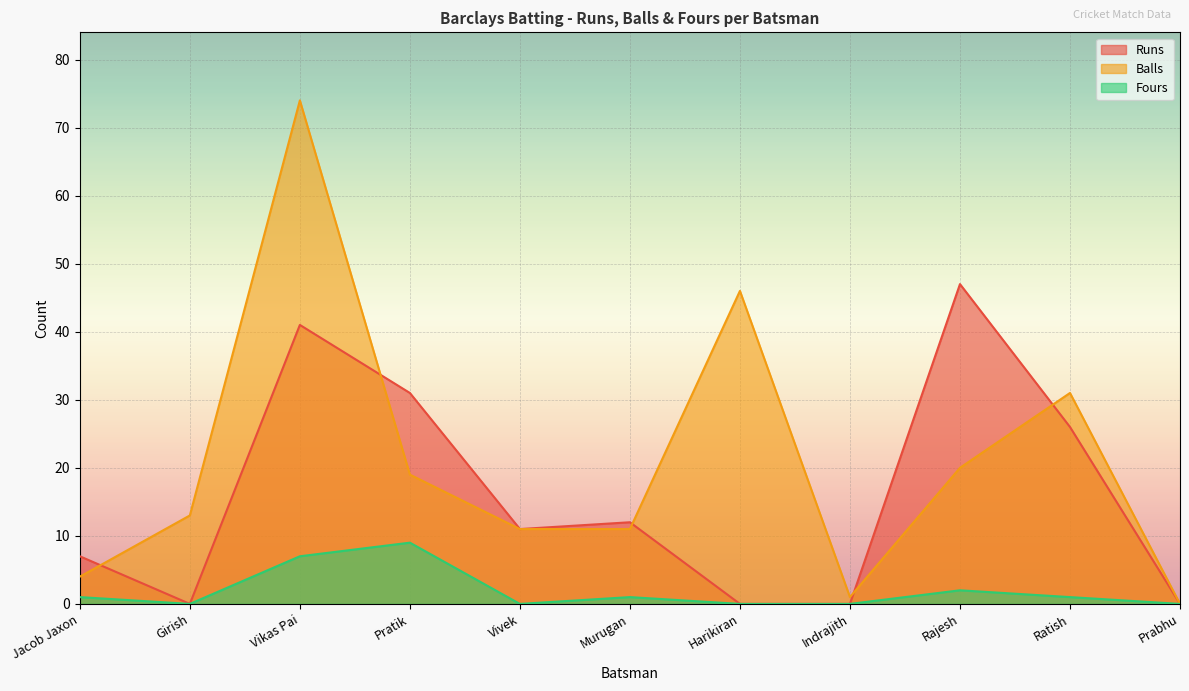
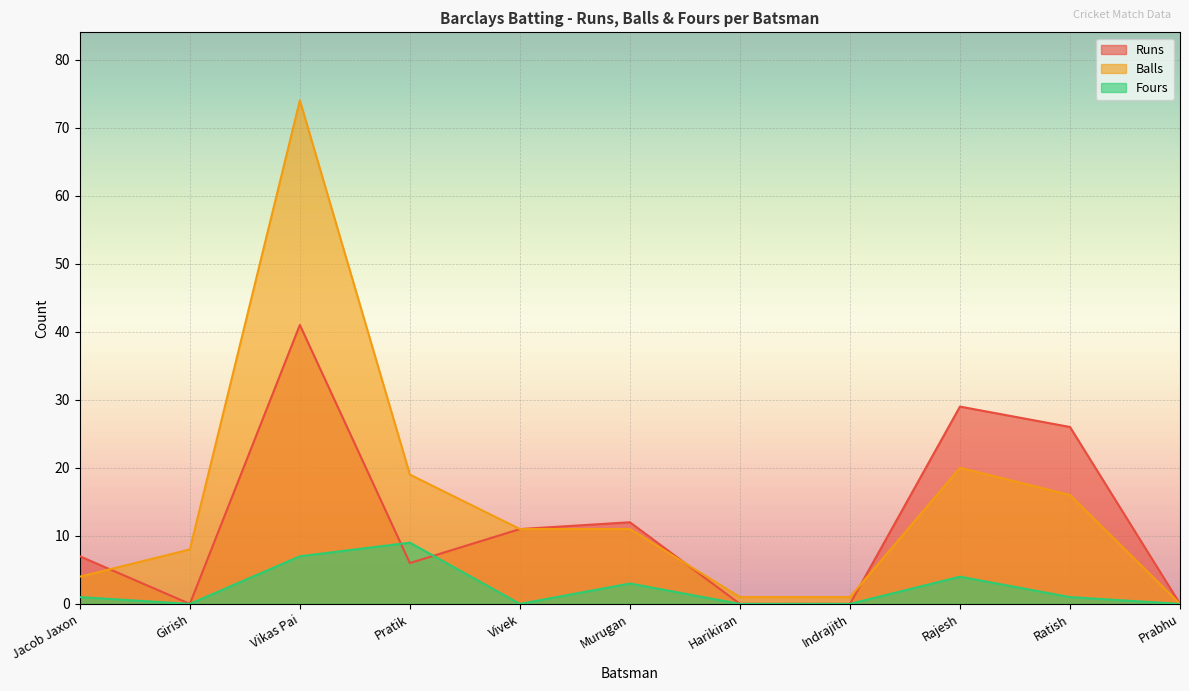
Balls, Girish: 13 -> 8
Runs, Pratik: 31 -> 6
Fours, Murugan: 1 -> 3
Balls, Harikiran: 46 -> 1
Runs, Rajesh: 47 -> 29
Fours, Rajesh: 2 -> 4
Balls, Ratish: 31 -> 16
